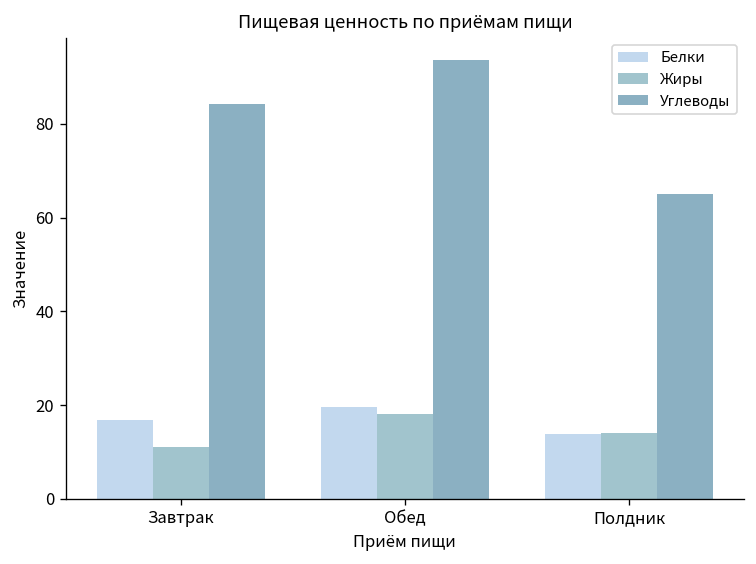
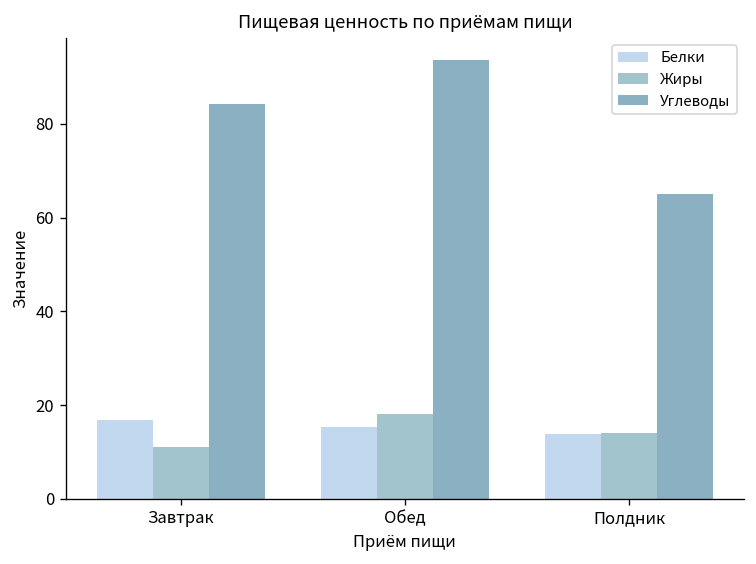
Белки, Обед: 20 -> 15
